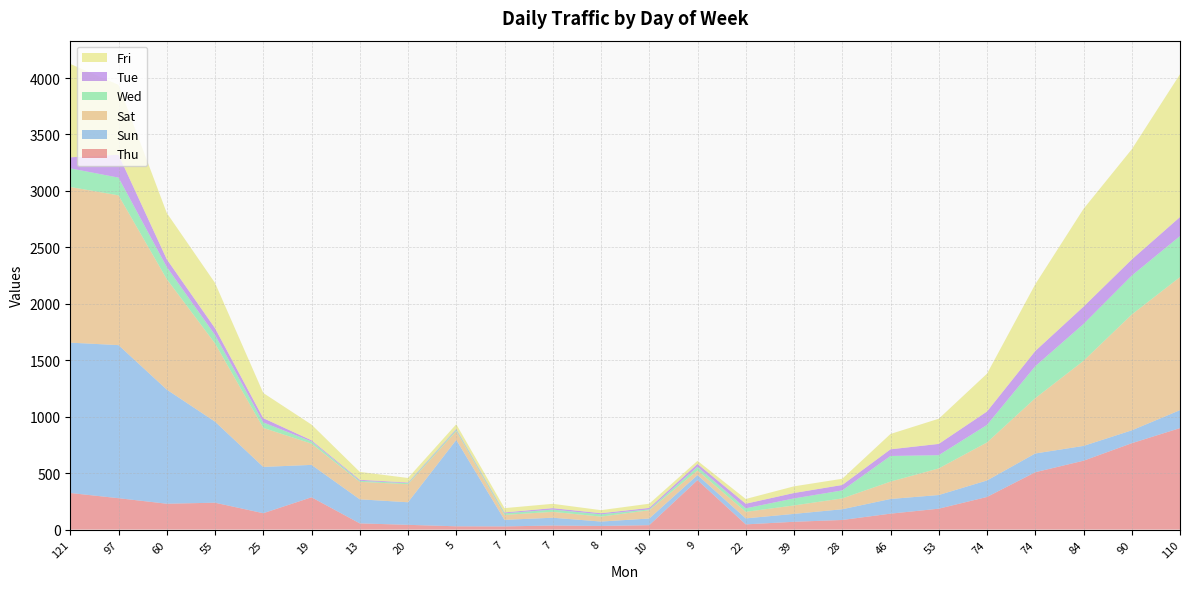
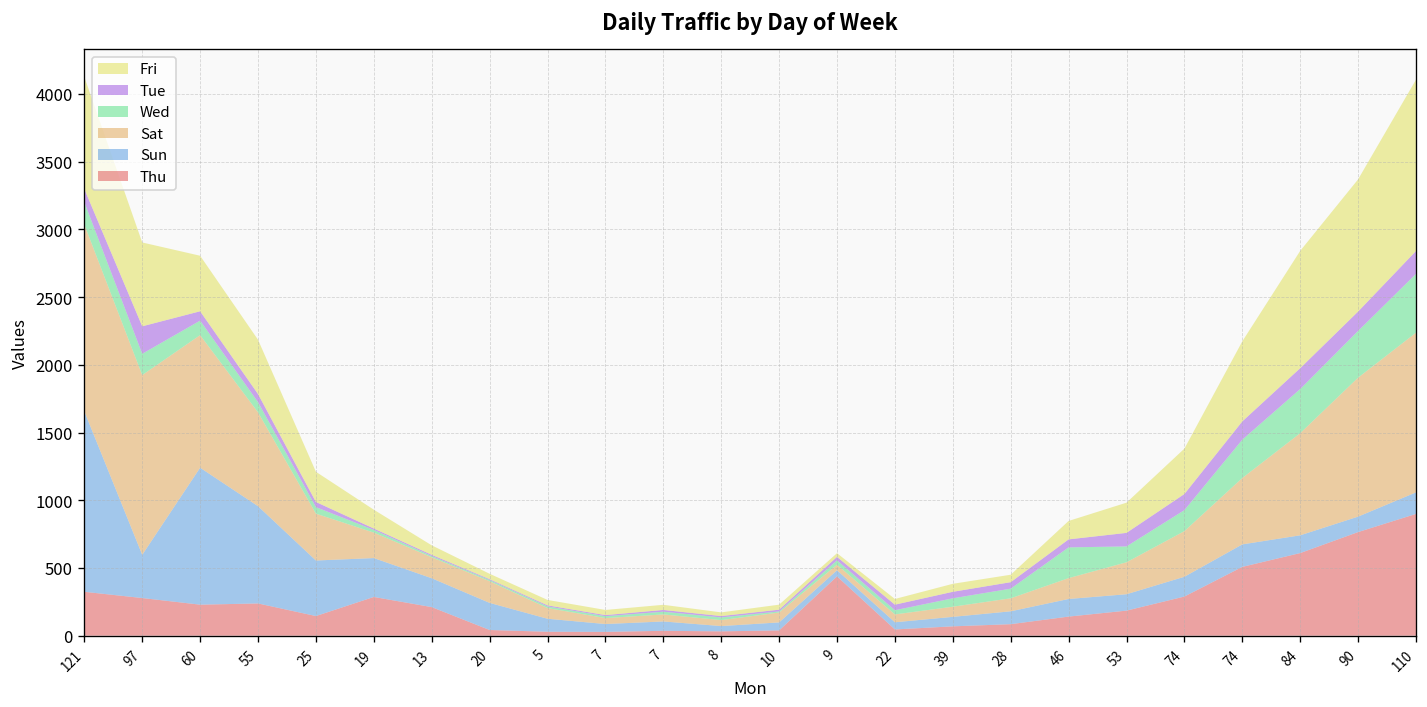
Sun, 97: 1360 -> 320
Thu, 13: 60 -> 210
Sun, 5: 770 -> 100
Wed, 110: 360 -> 430
